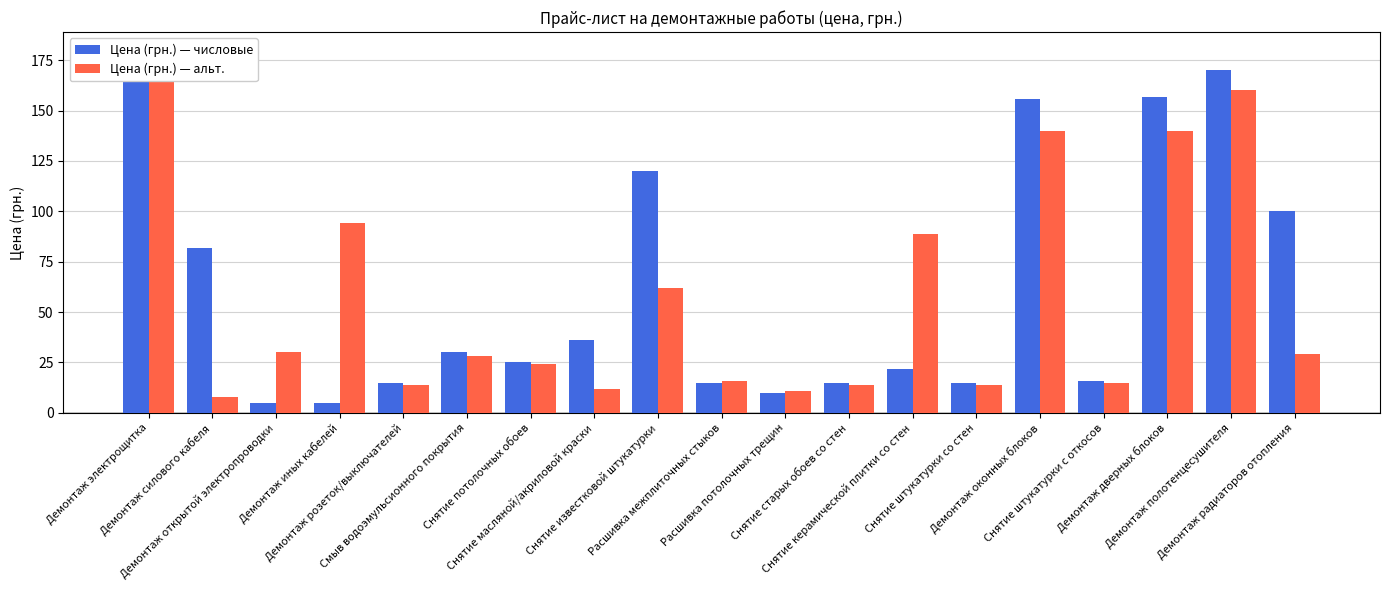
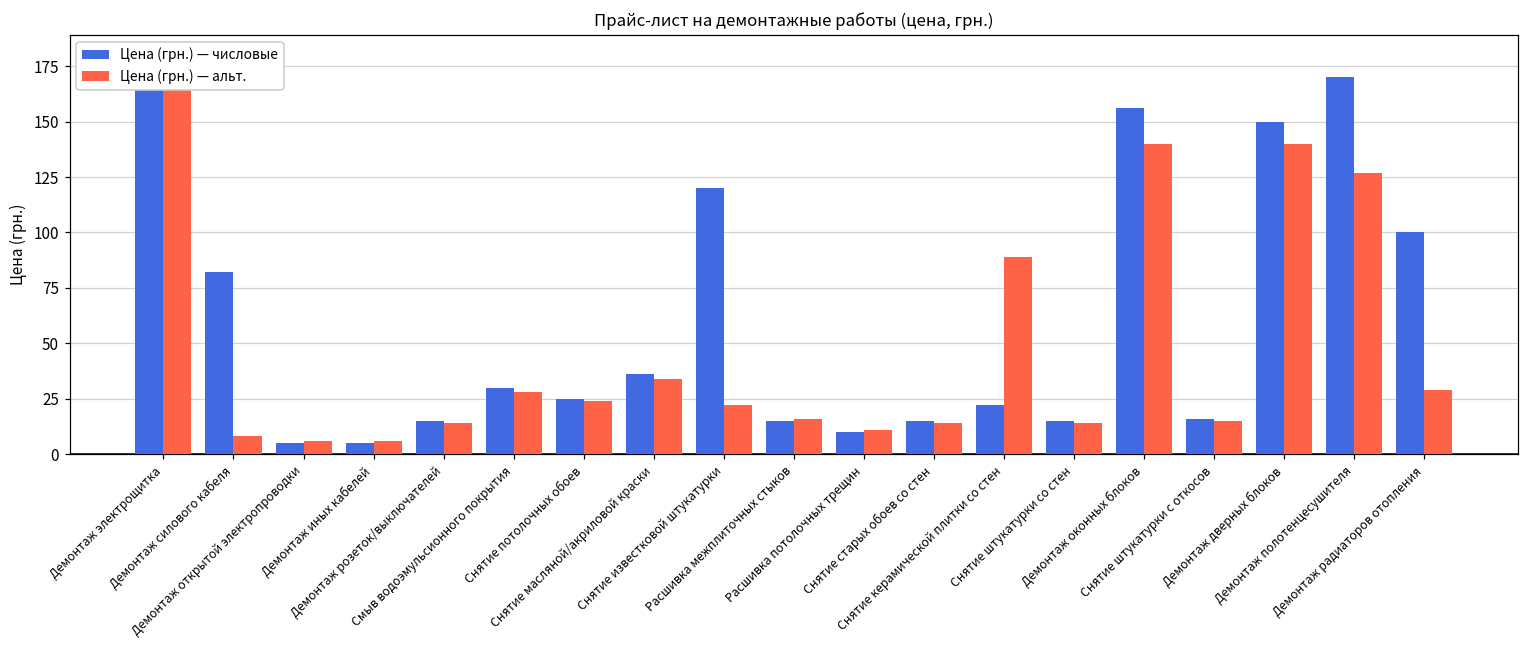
Цена (грн.) — альт., Демонтаж открытой электропроводки: 30 -> 6
Цена (грн.) — альт., Демонтаж иных кабелей: 94 -> 6
Цена (грн.) — альт., Снятие масляной/акриловой краски: 12 -> 34
Цена (грн.) — альт., Снятие известковой штукатурки: 62 -> 22
Цена (грн.) — числовые, Демонтаж дверных блоков: 157 -> 150
Цена (грн.) — альт., Демонтаж полотенцесушителя: 160 -> 127
